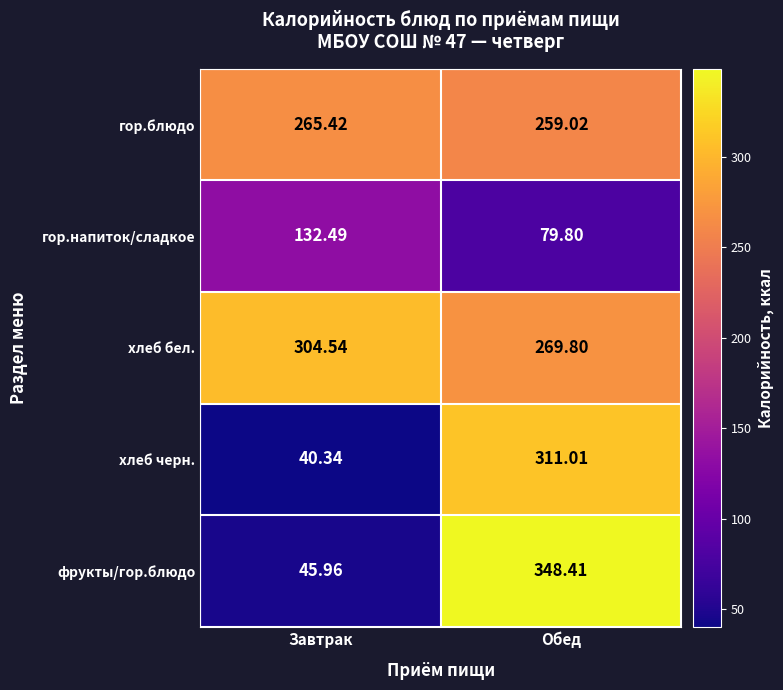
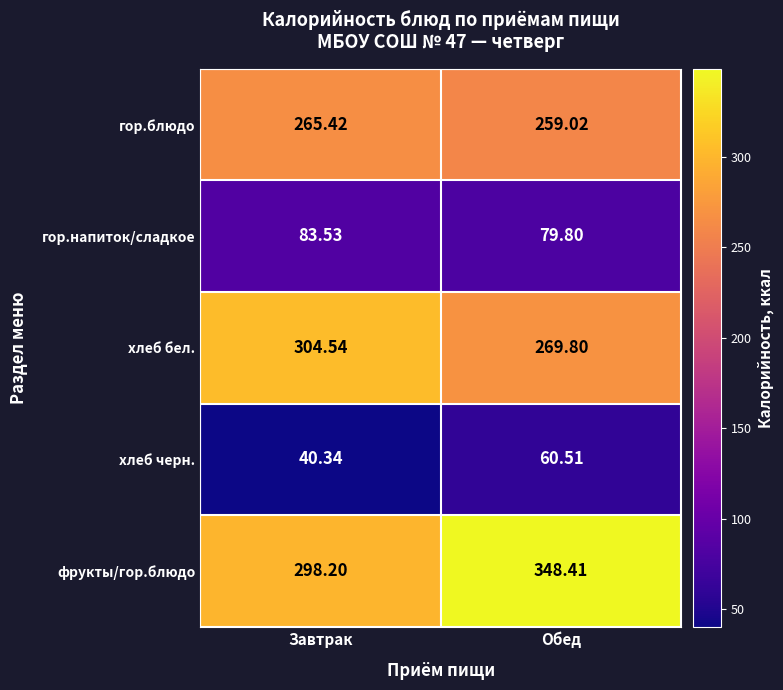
гор.напиток/сладкое, Завтрак: 132.49 -> 83.53
хлеб черн., Обед: 311.01 -> 60.51
фрукты/гор.блюдо, Завтрак: 45.96 -> 298.20
